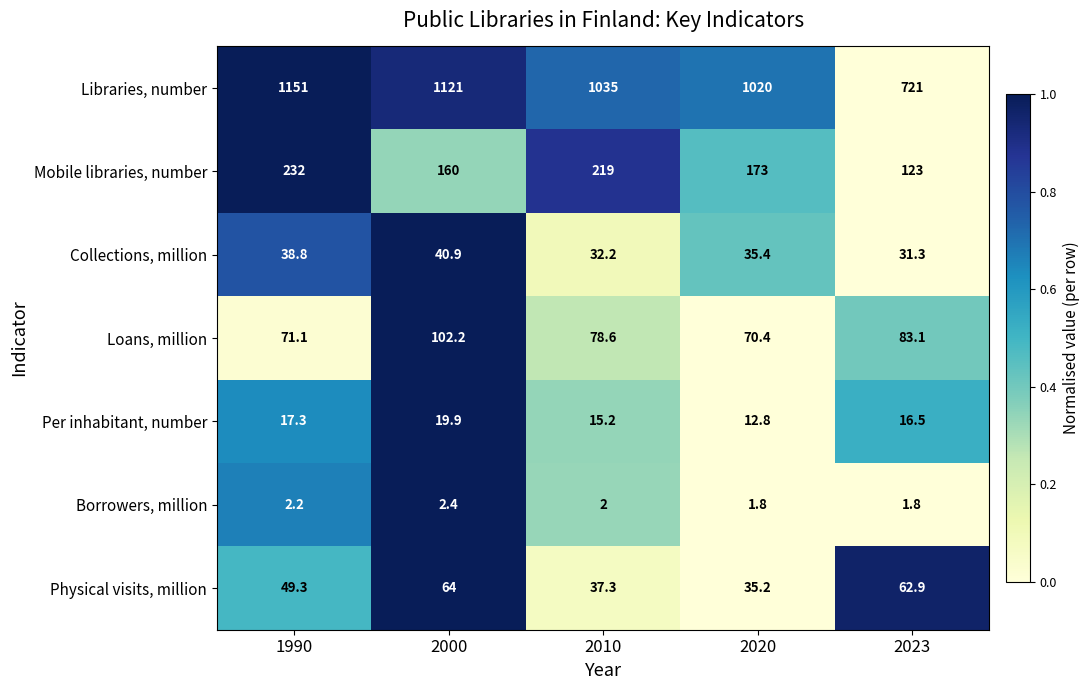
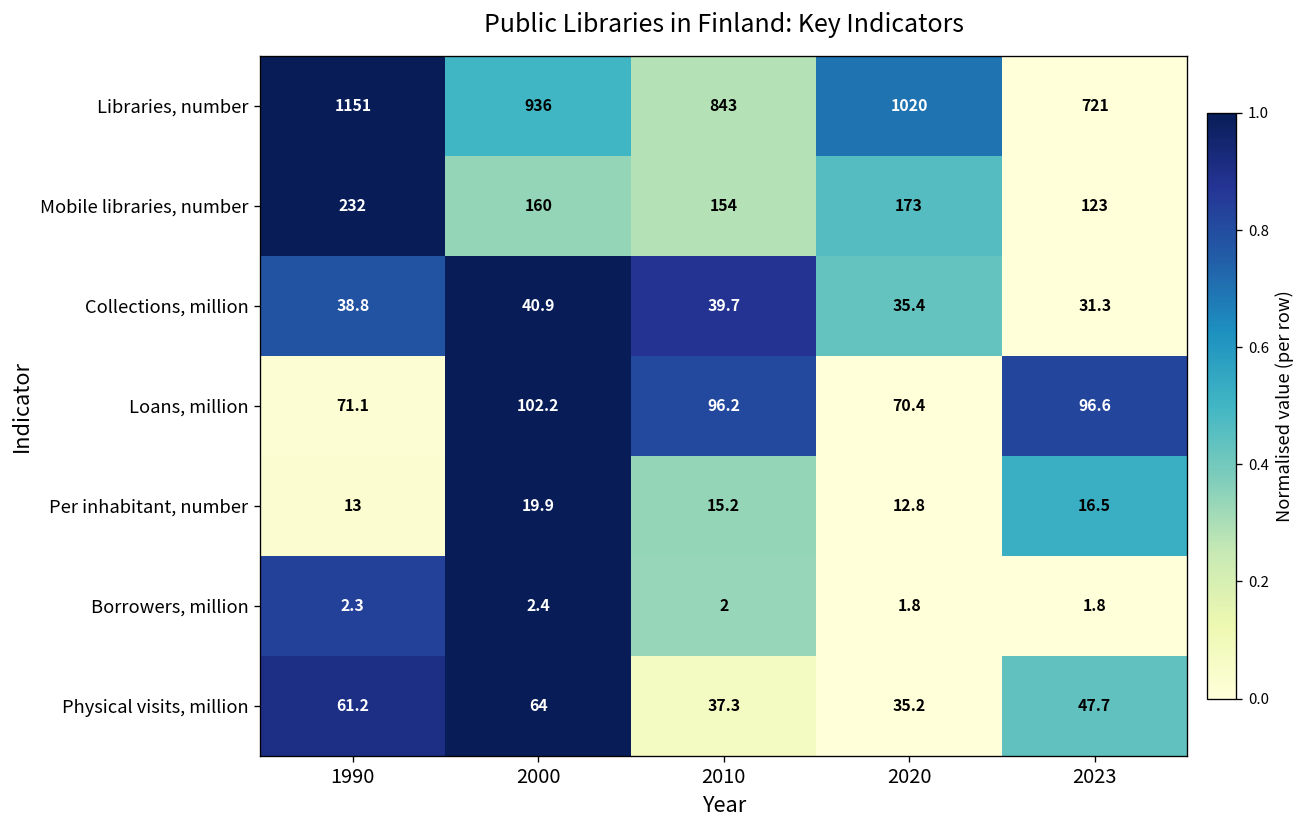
Libraries, number, 2000: 1121 -> 936
Libraries, number, 2010: 1035 -> 843
Mobile libraries, number, 2010: 219 -> 154
Collections, million, 2010: 32.2 -> 39.7
Loans, million, 2010: 78.6 -> 96.2
Loans, million, 2023: 83.1 -> 96.6
Per inhabitant, number, 1990: 17.3 -> 13
Borrowers, million, 1990: 2.2 -> 2.3
Physical visits, million, 1990: 49.3 -> 61.2
Physical visits, million, 2023: 62.9 -> 47.7
